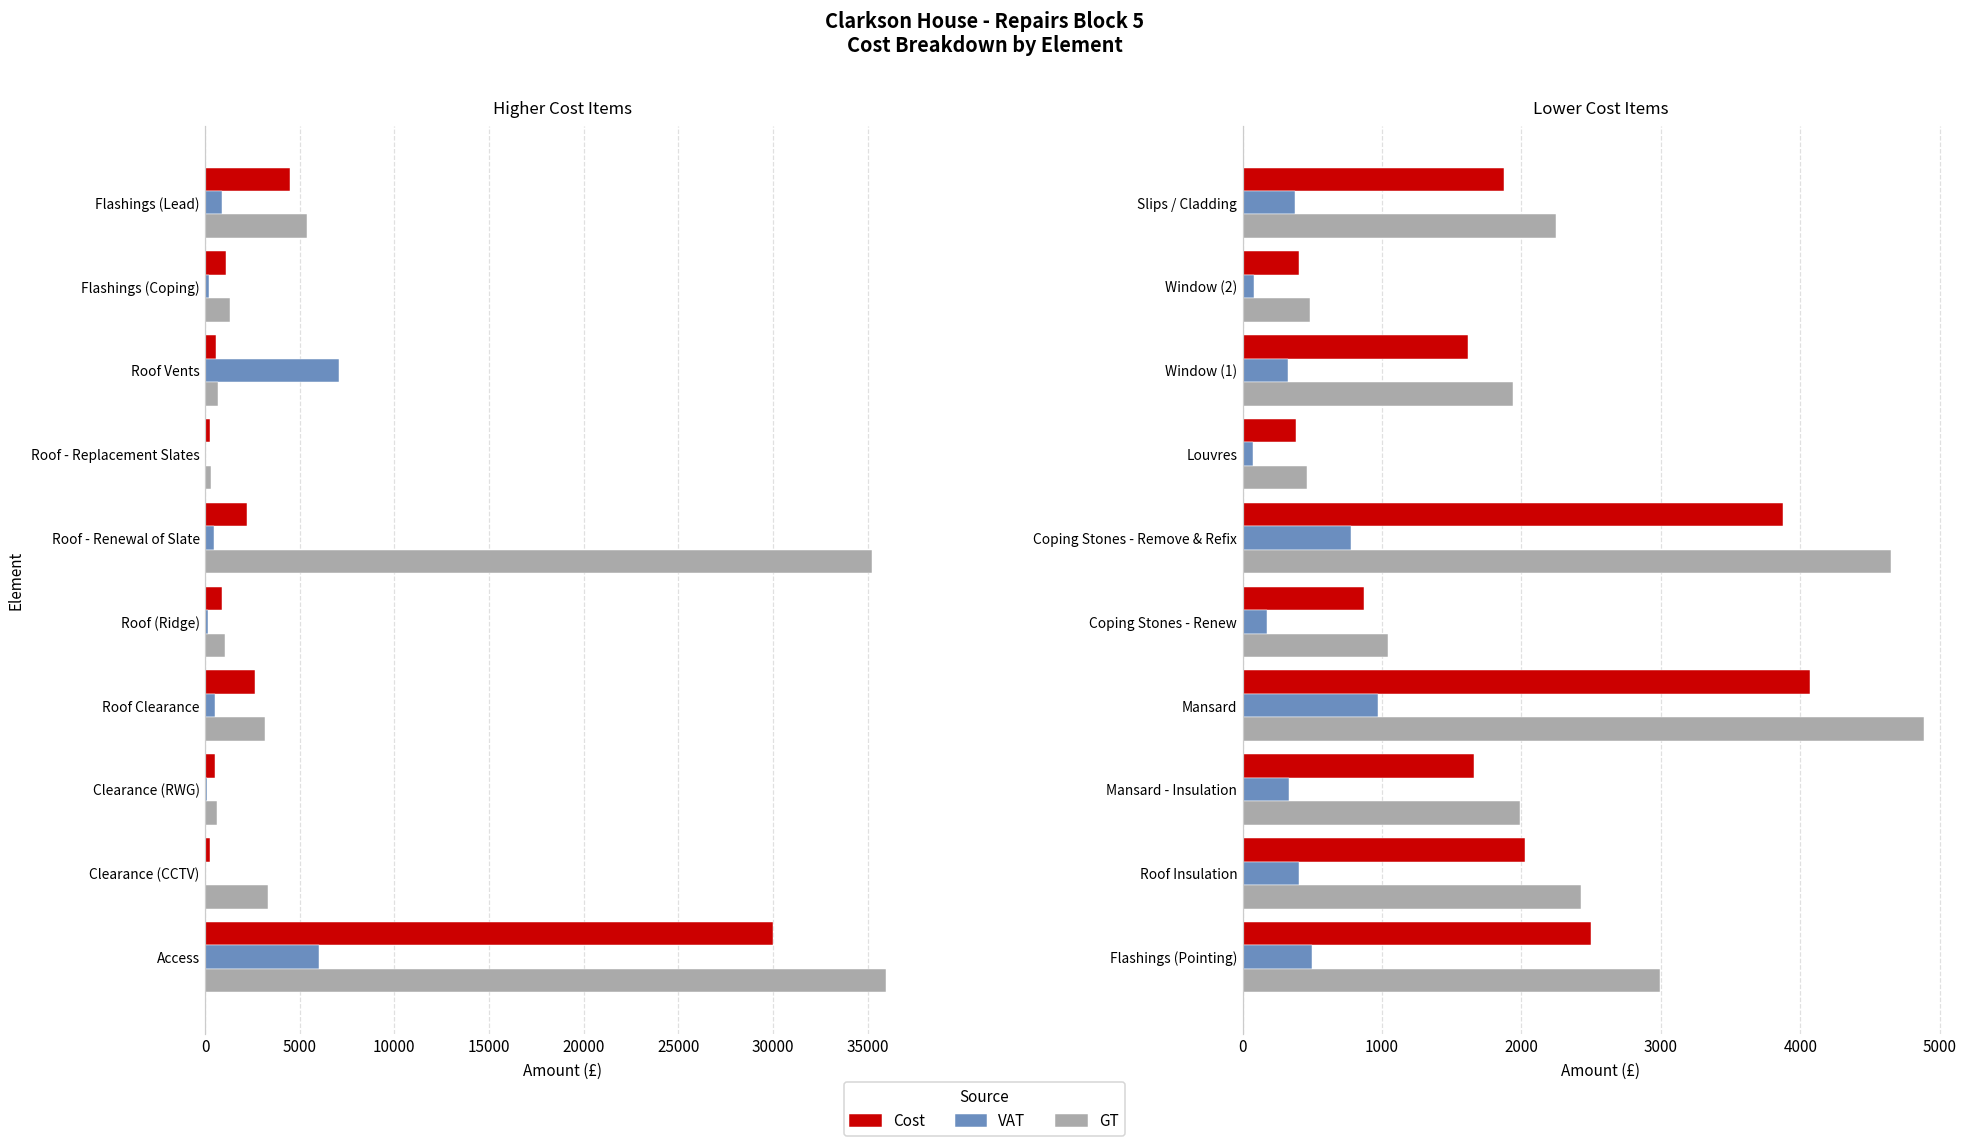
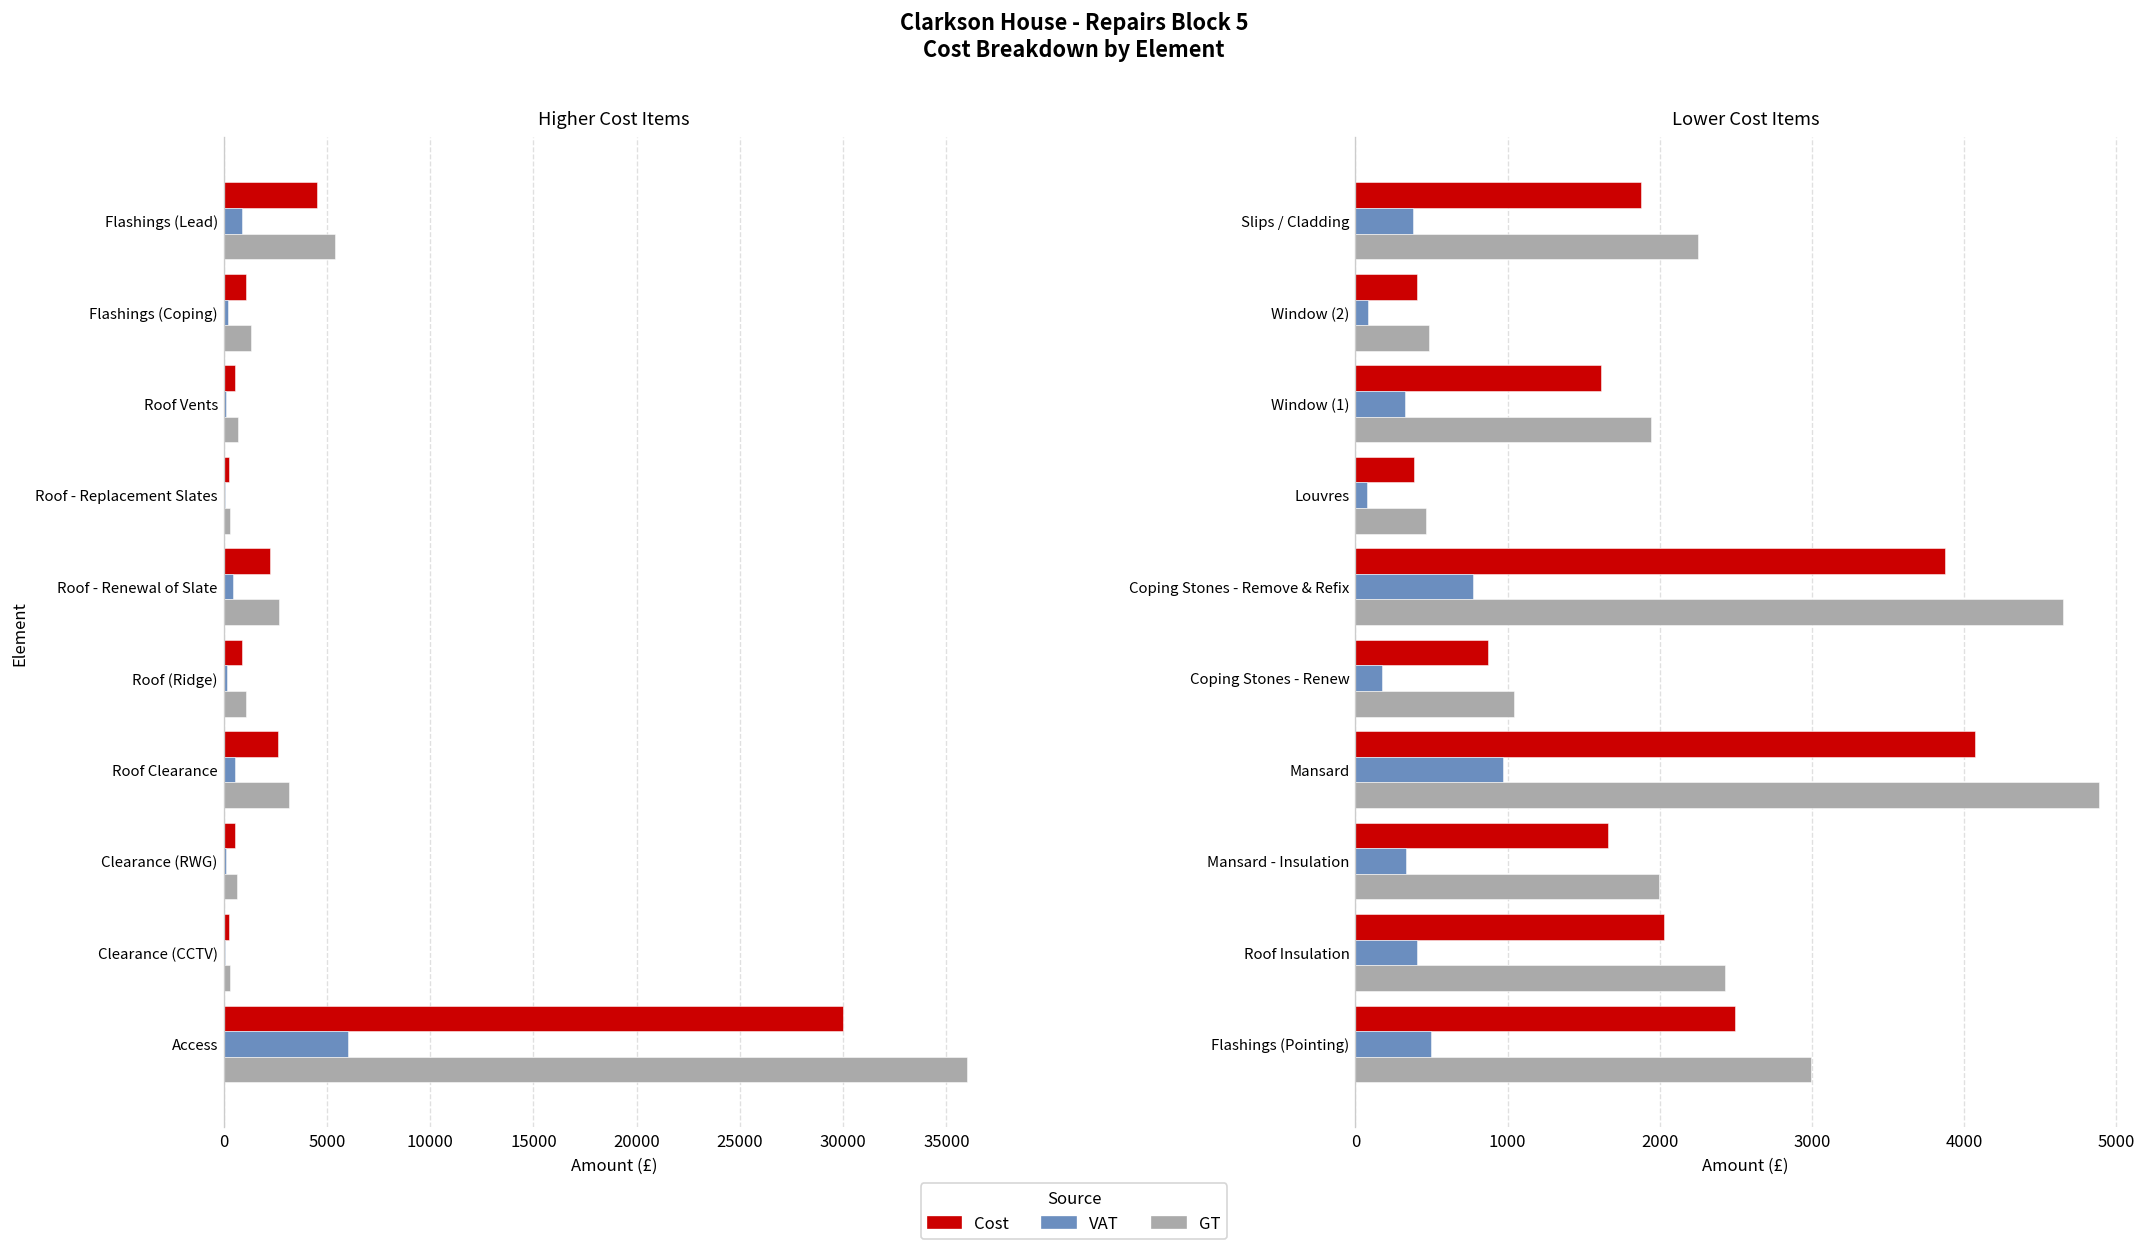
Higher Cost Items, VAT, Roof Vents: 7100 -> 100
Higher Cost Items, GT, Roof - Renewal of Slate: 35200 -> 2700
Higher Cost Items, GT, Clearance (CCTV): 3300 -> 300
